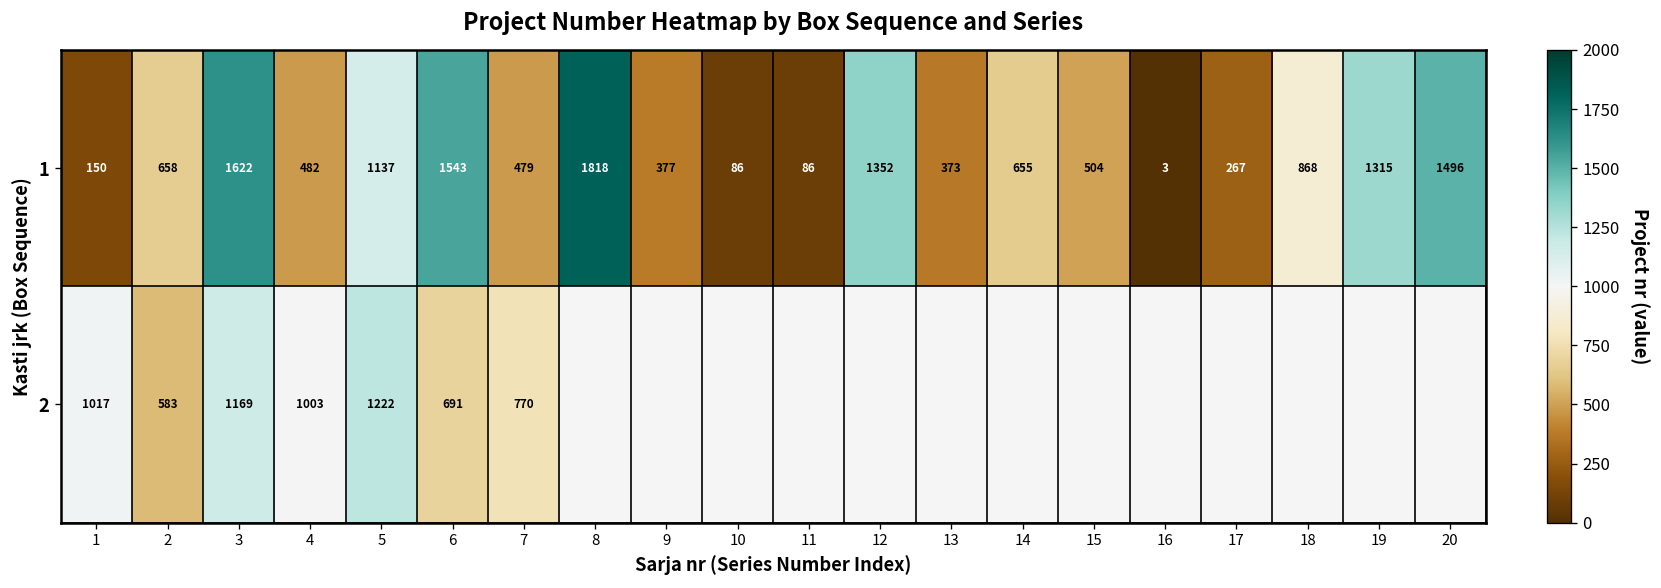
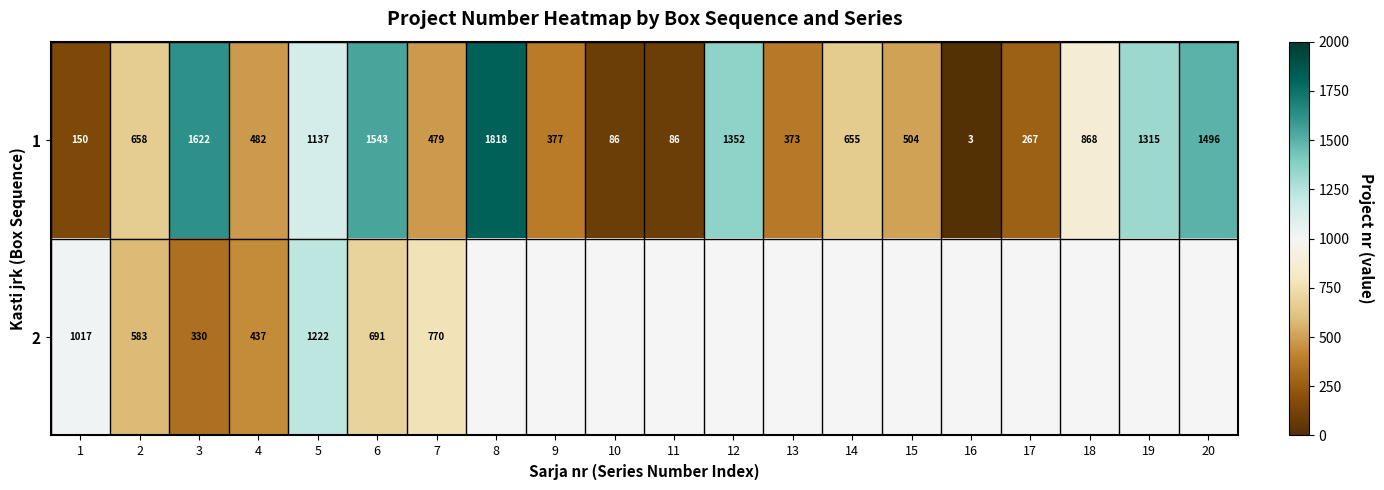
2, 3: 1169 -> 330
2, 4: 1003 -> 437
